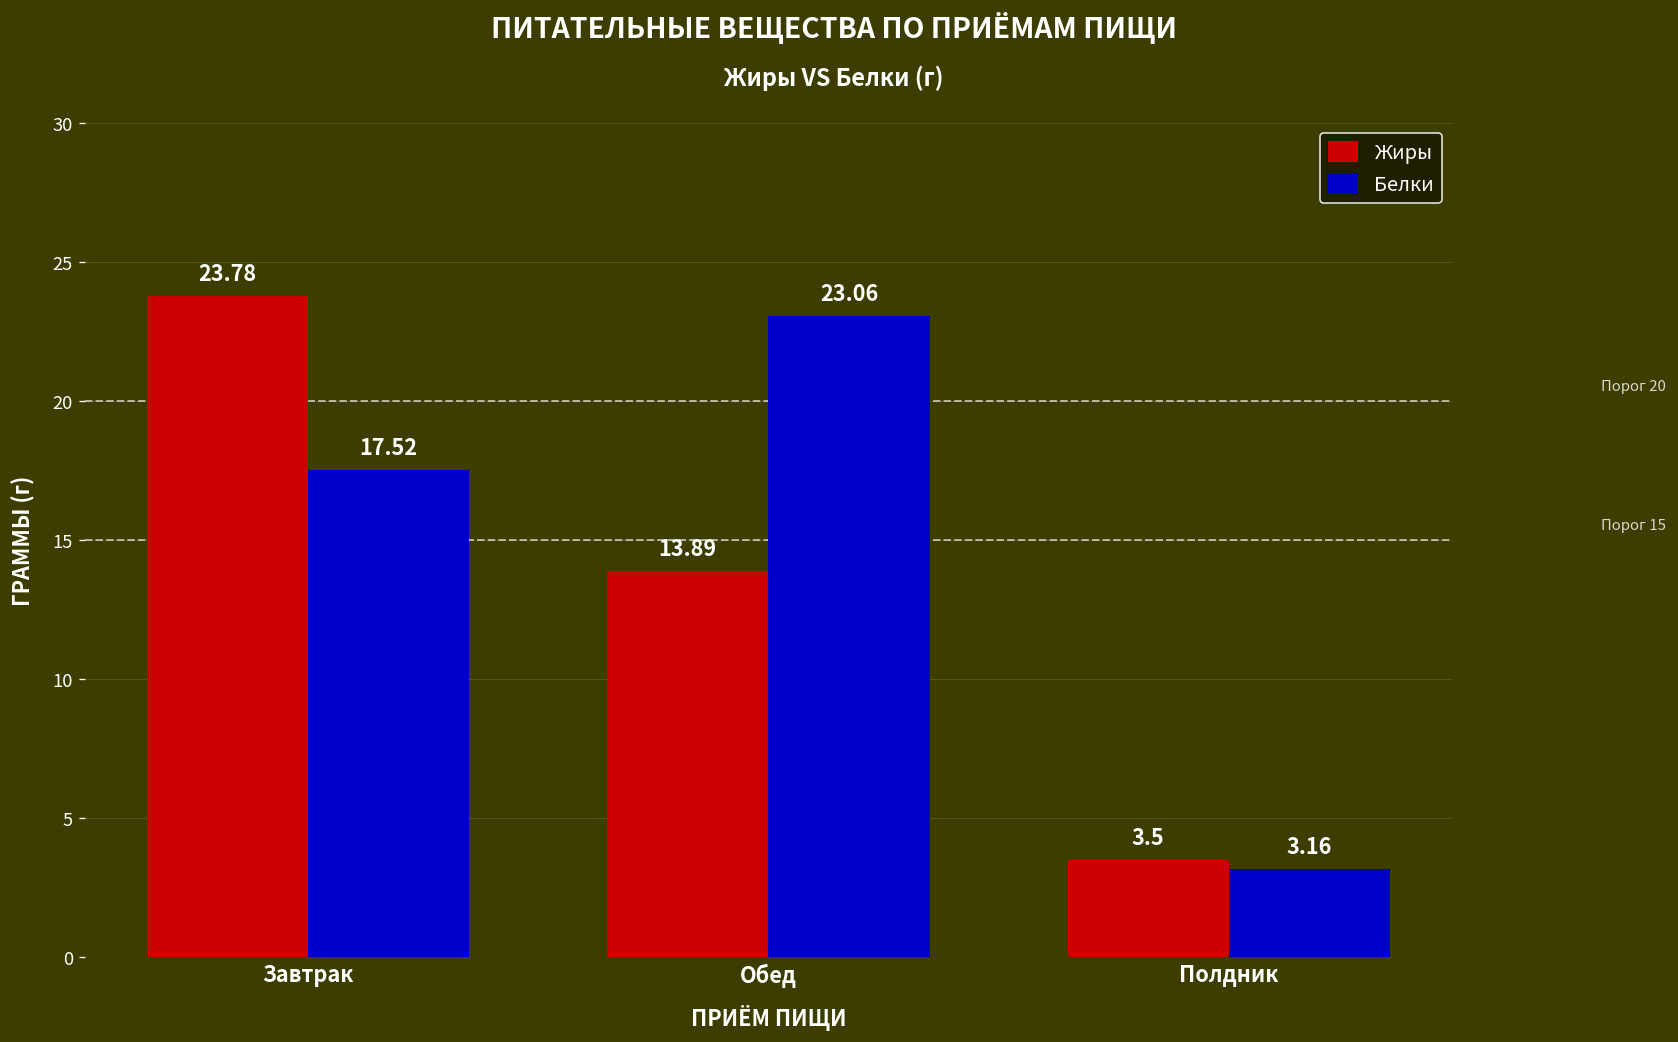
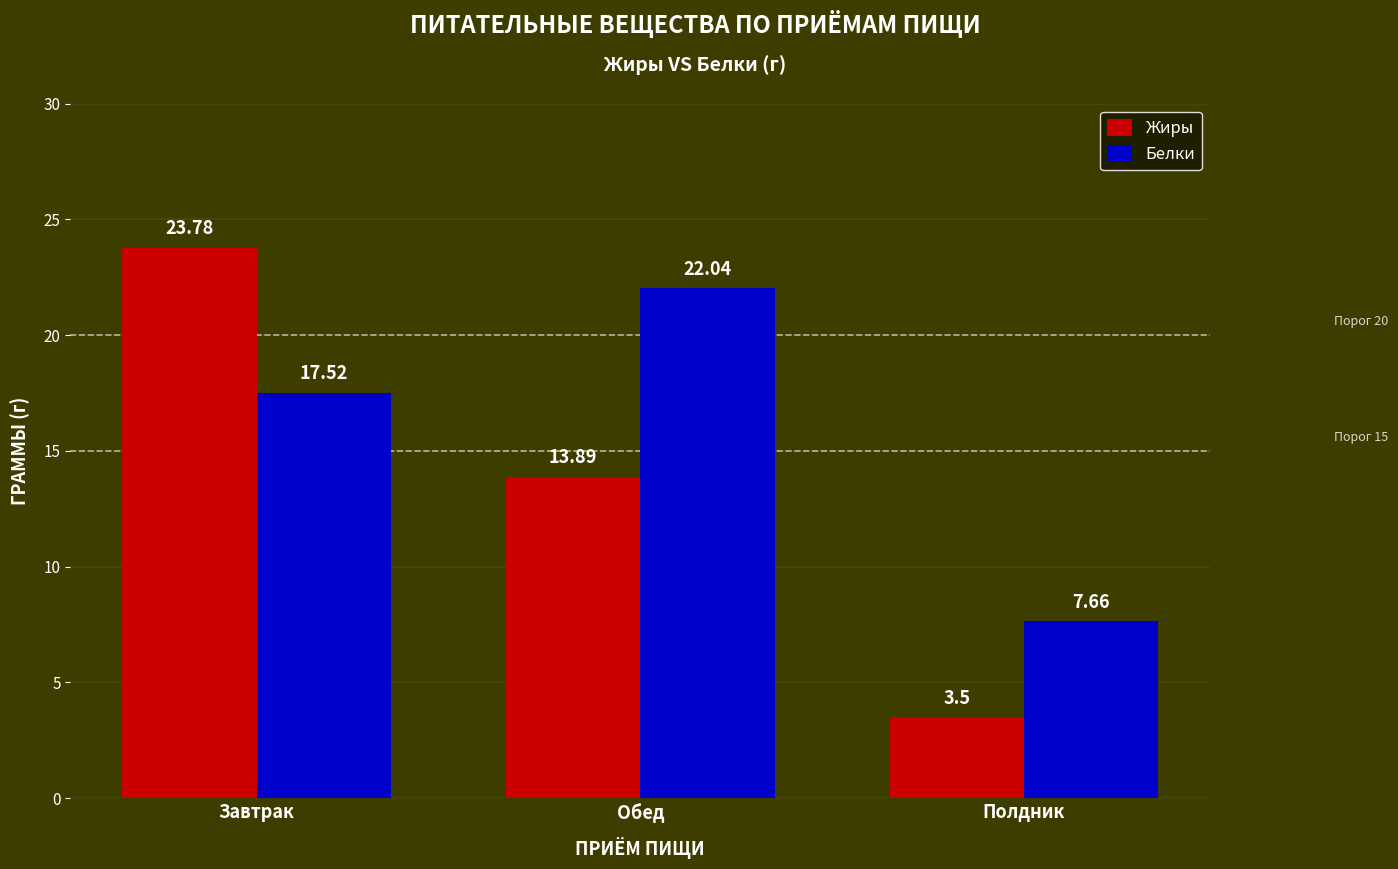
Белки, Обед: 23.06 -> 22.04
Белки, Полдник: 3.16 -> 7.66
